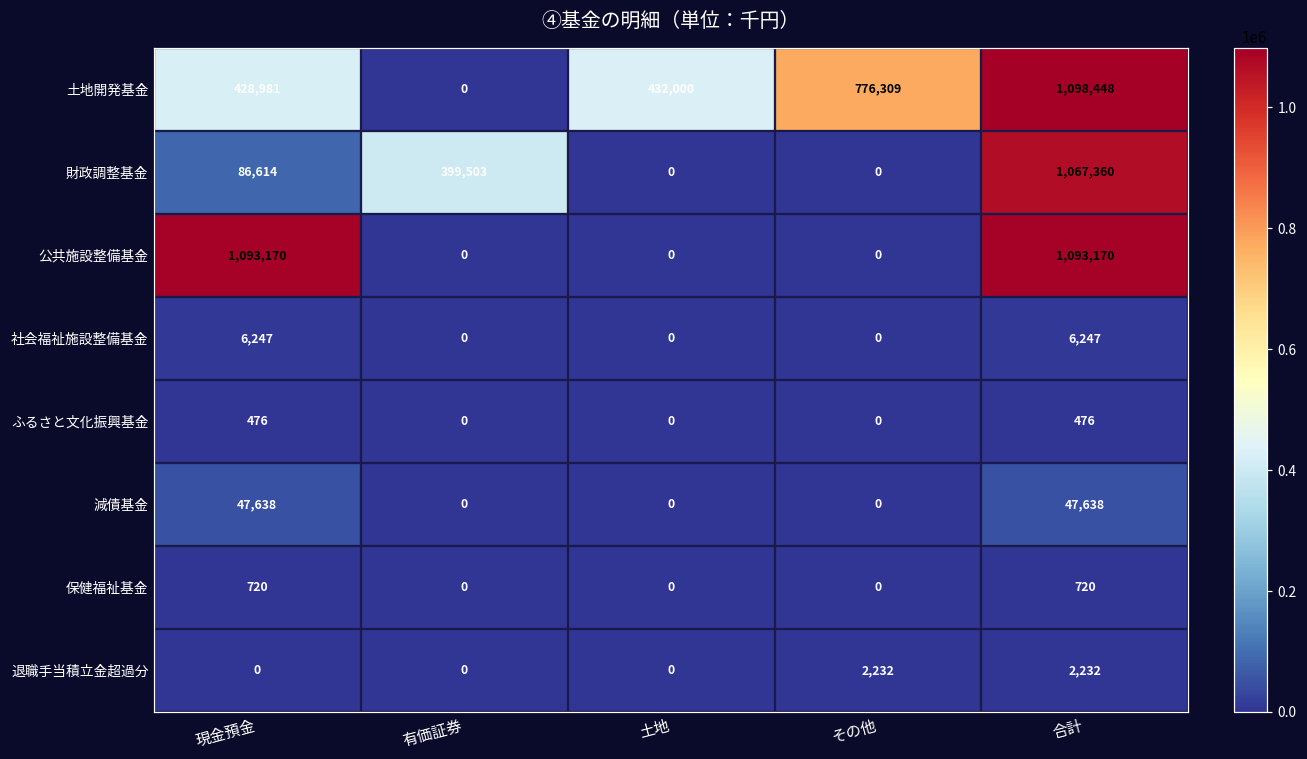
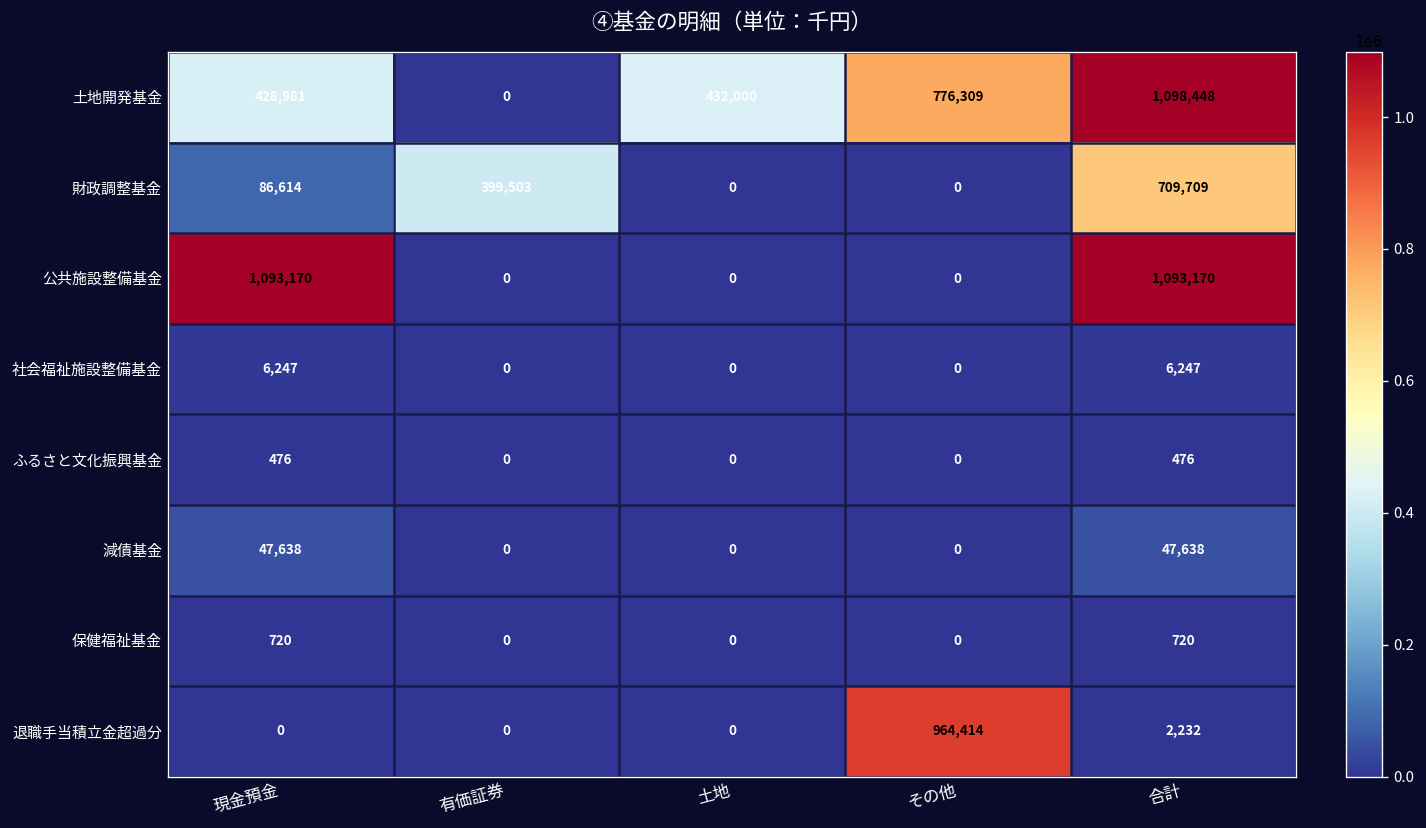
財政調整基金, 合計: 1,067,360 -> 709,709
退職手当積立金超過分, その他: 2,232 -> 964,414
